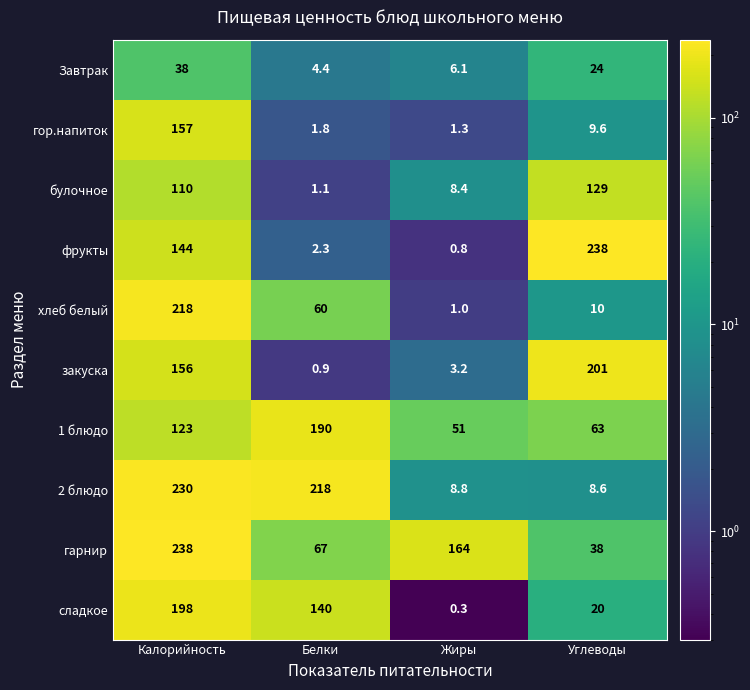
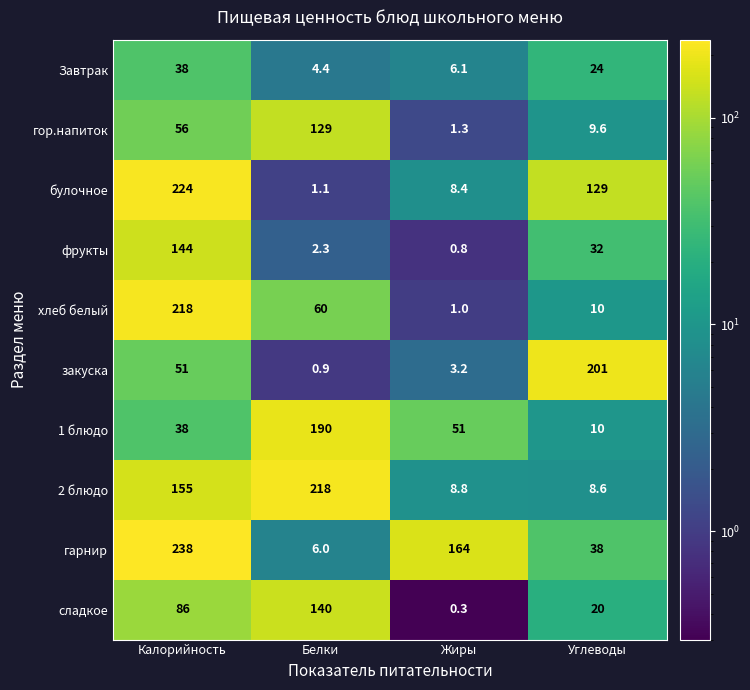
гор.напиток, Калорийность: 157 -> 56
гор.напиток, Белки: 1.8 -> 129
булочное, Калорийность: 110 -> 224
фрукты, Углеводы: 238 -> 32
закуска, Калорийность: 156 -> 51
1 блюдо, Калорийность: 123 -> 38
1 блюдо, Углеводы: 63 -> 10
2 блюдо, Калорийность: 230 -> 155
гарнир, Белки: 67 -> 6.0
сладкое, Калорийность: 198 -> 86
